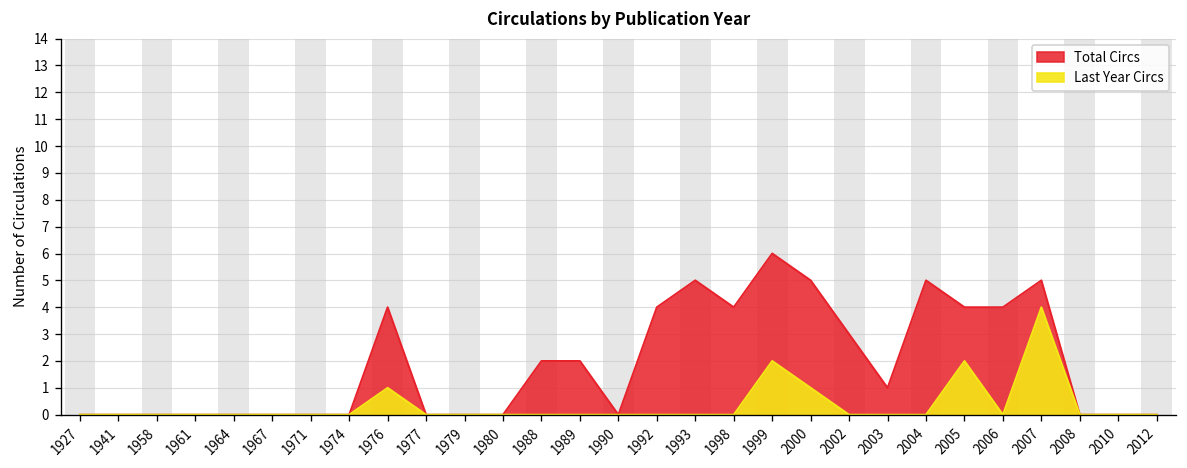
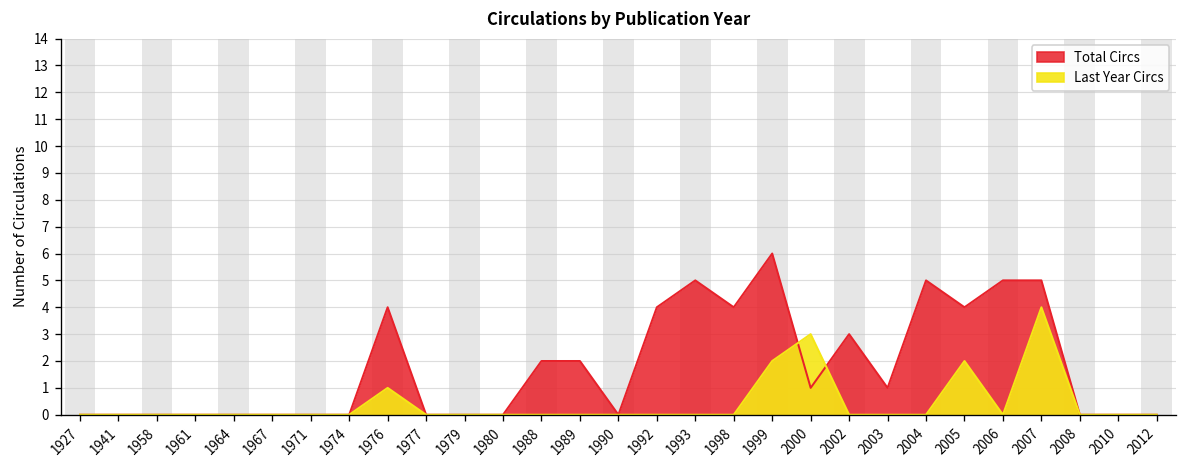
Total Circs, 2000: 5 -> 1
Last Year Circs, 2000: 1 -> 3
Total Circs, 2006: 4 -> 5
